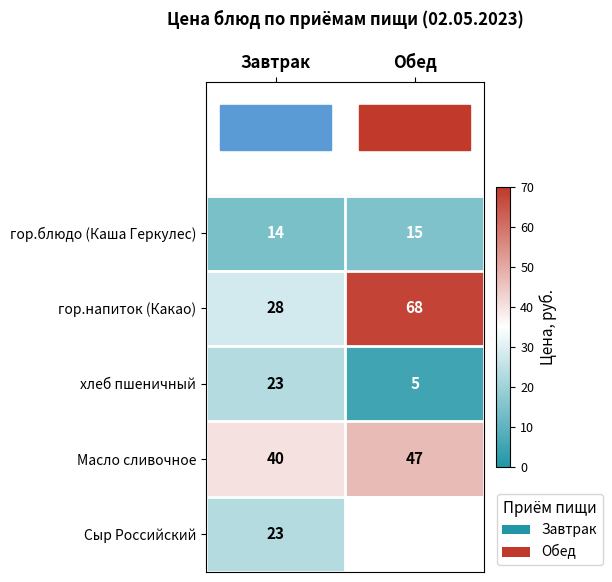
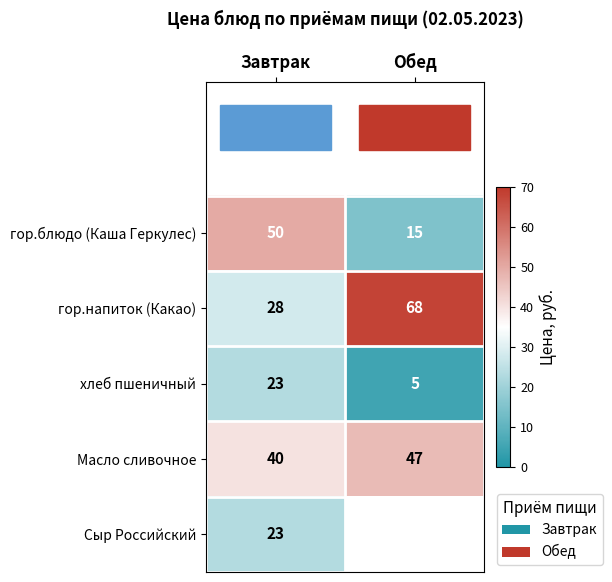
гор.блюдо (Каша Геркулес), Завтрак: 14 -> 50
